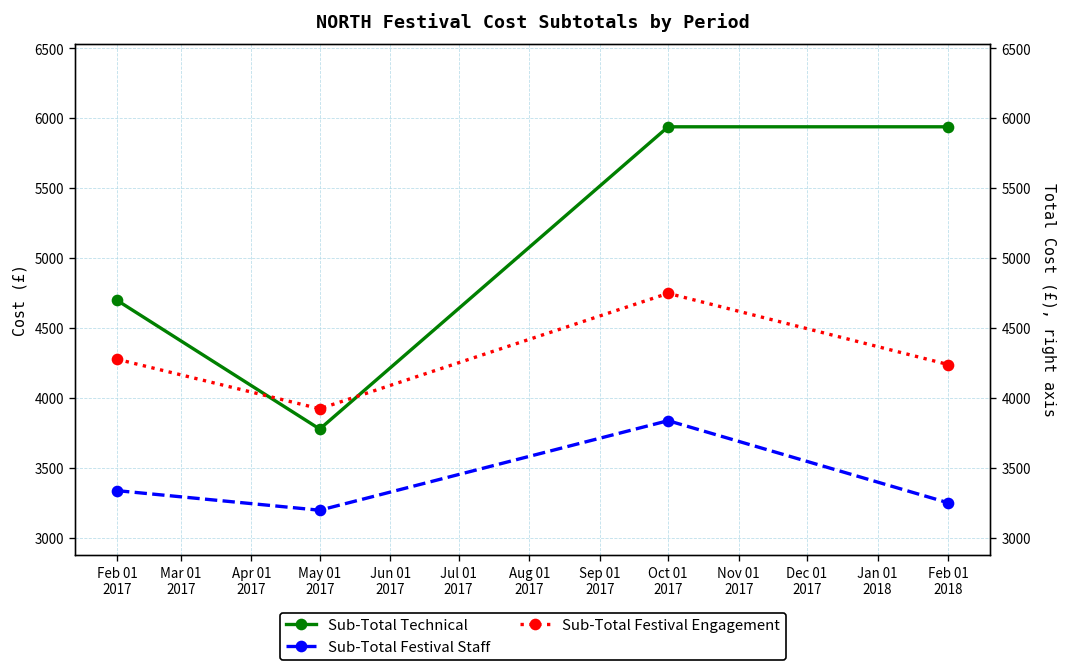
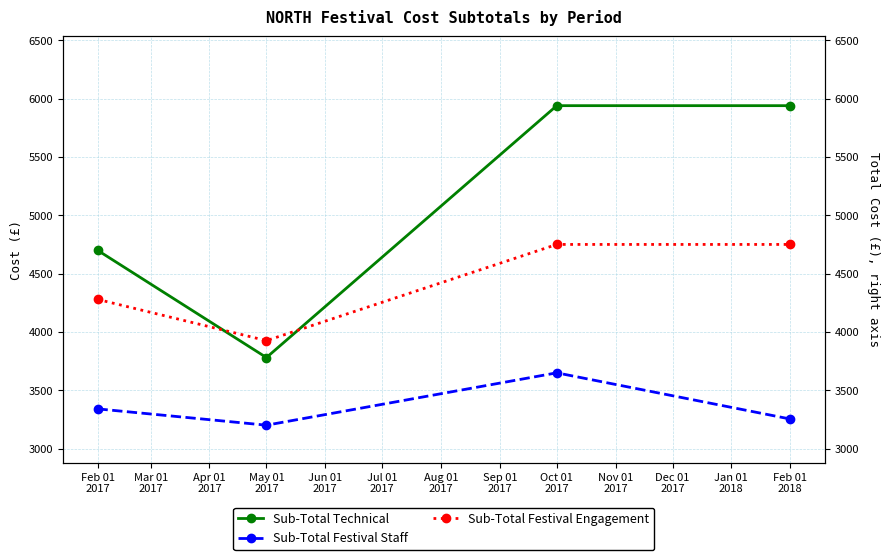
Sub-Total Festival Staff, Oct 01 2017: 3840 -> 3650
Sub-Total Festival Engagement, Feb 01 2018: 4240 -> 4750
